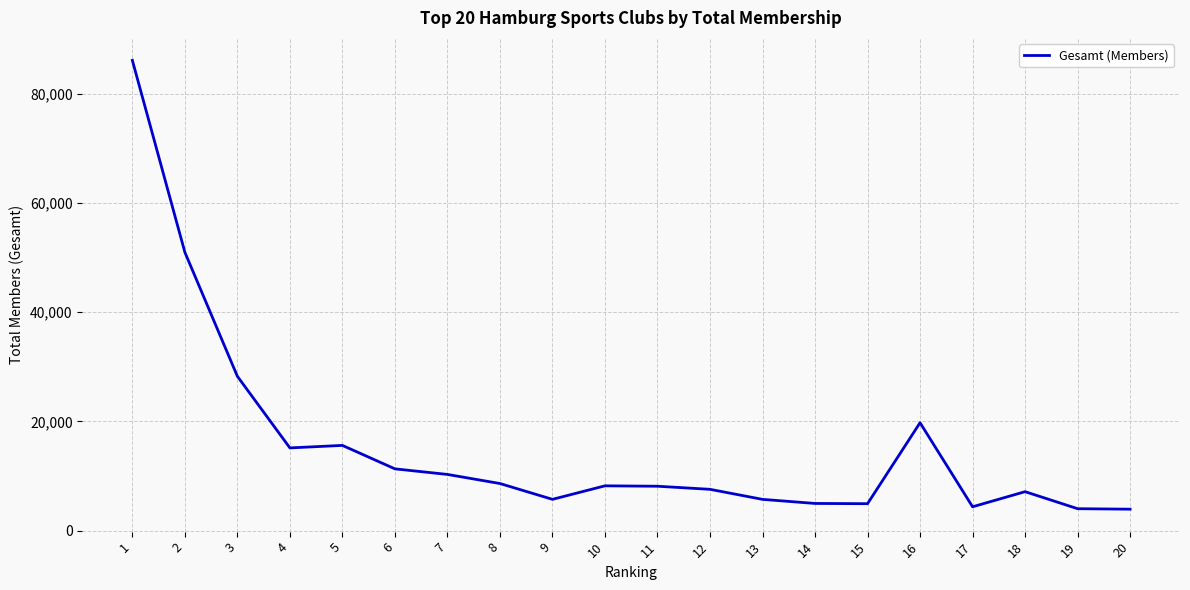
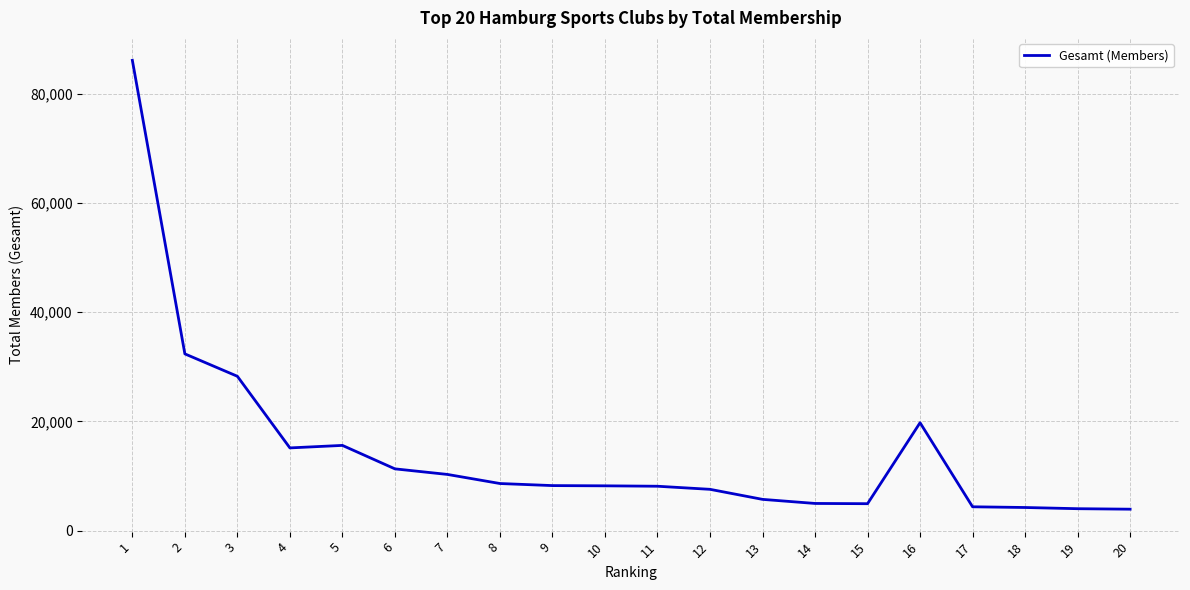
2: 51,000 -> 32,000
9: 6,000 -> 8,000
18: 7,000 -> 4,000
